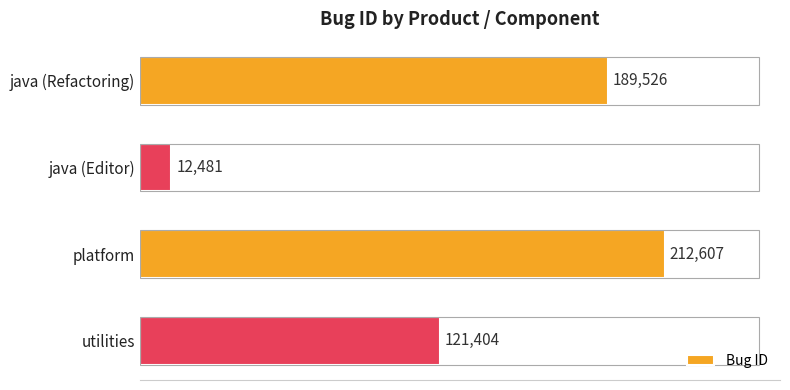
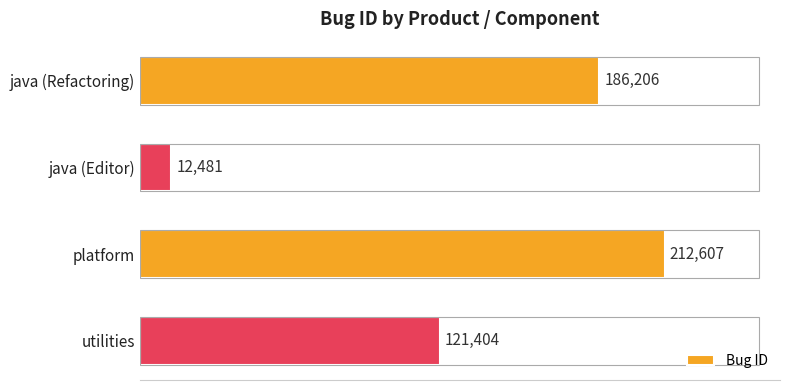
java (Refactoring): 189,526 -> 186,206
